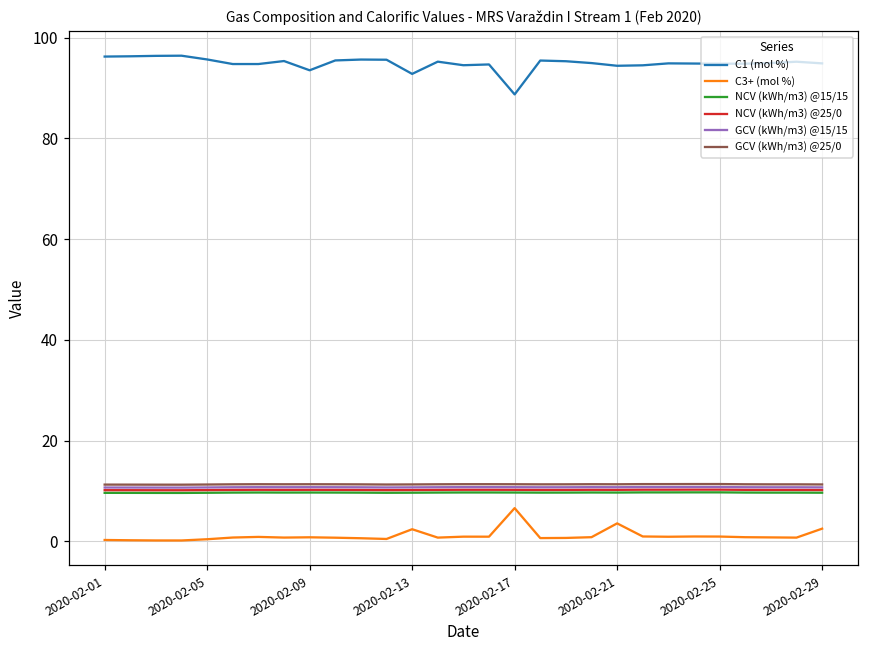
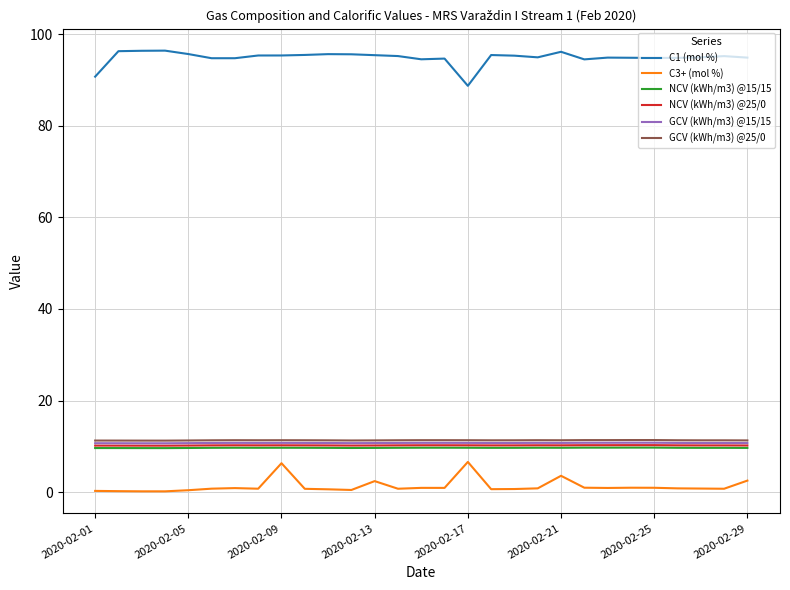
C1 (mol %), 2020-02-01: 96 -> 91
C1 (mol %), 2020-02-09: 93 -> 95
C3+ (mol %), 2020-02-09: 1 -> 6
C1 (mol %), 2020-02-13: 93 -> 95
C1 (mol %), 2020-02-21: 94 -> 96
